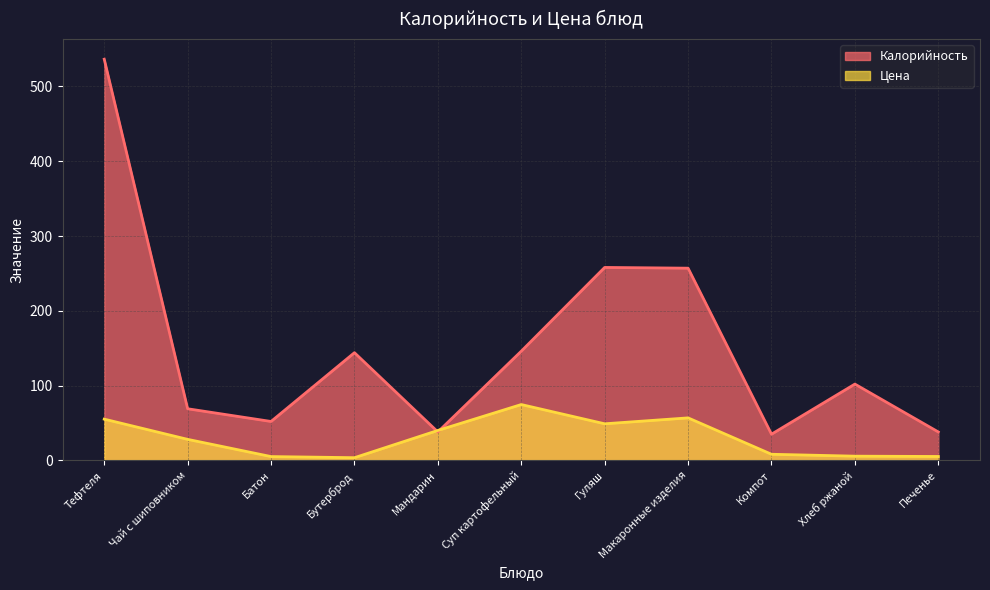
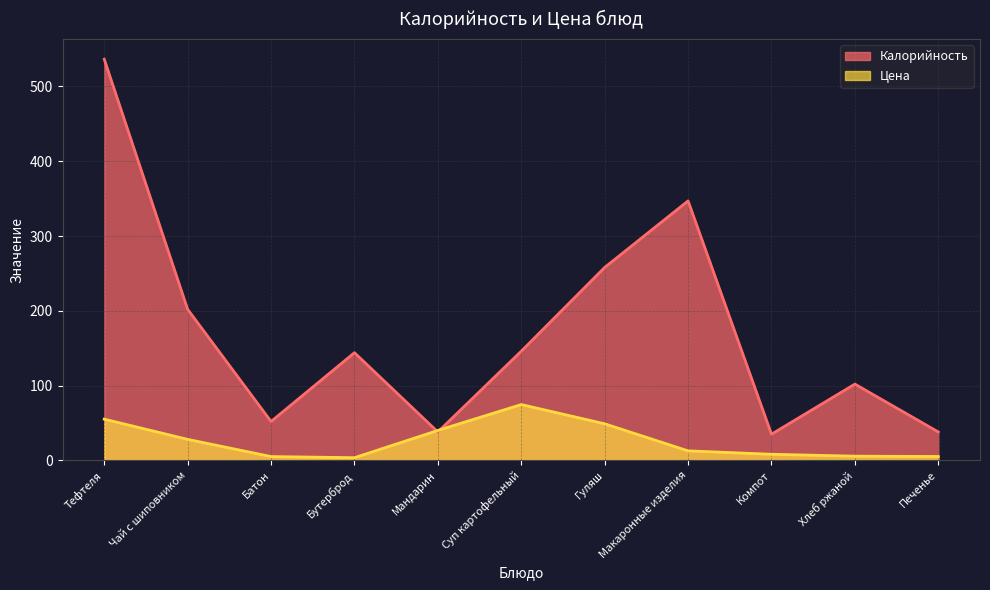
Калорийность, Чай с шиповником: 70 -> 200
Калорийность, Макаронные изделия: 260 -> 350
Цена, Макаронные изделия: 60 -> 10
